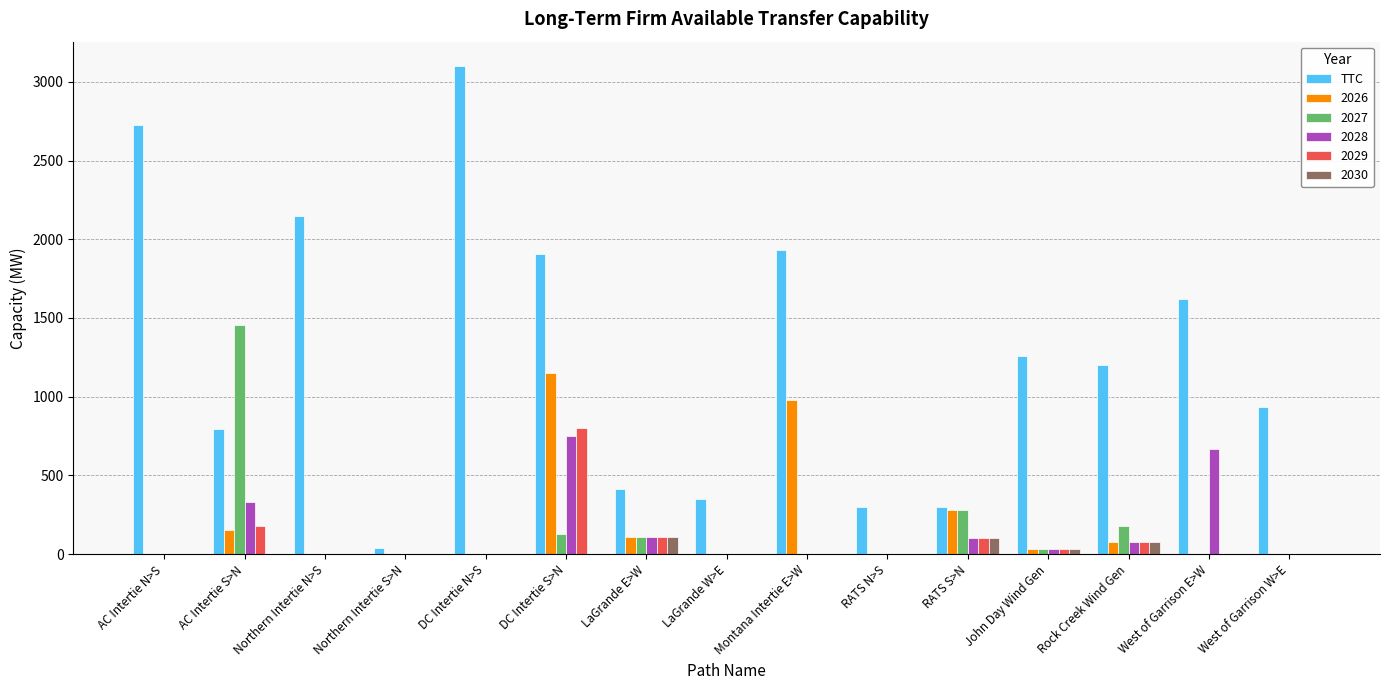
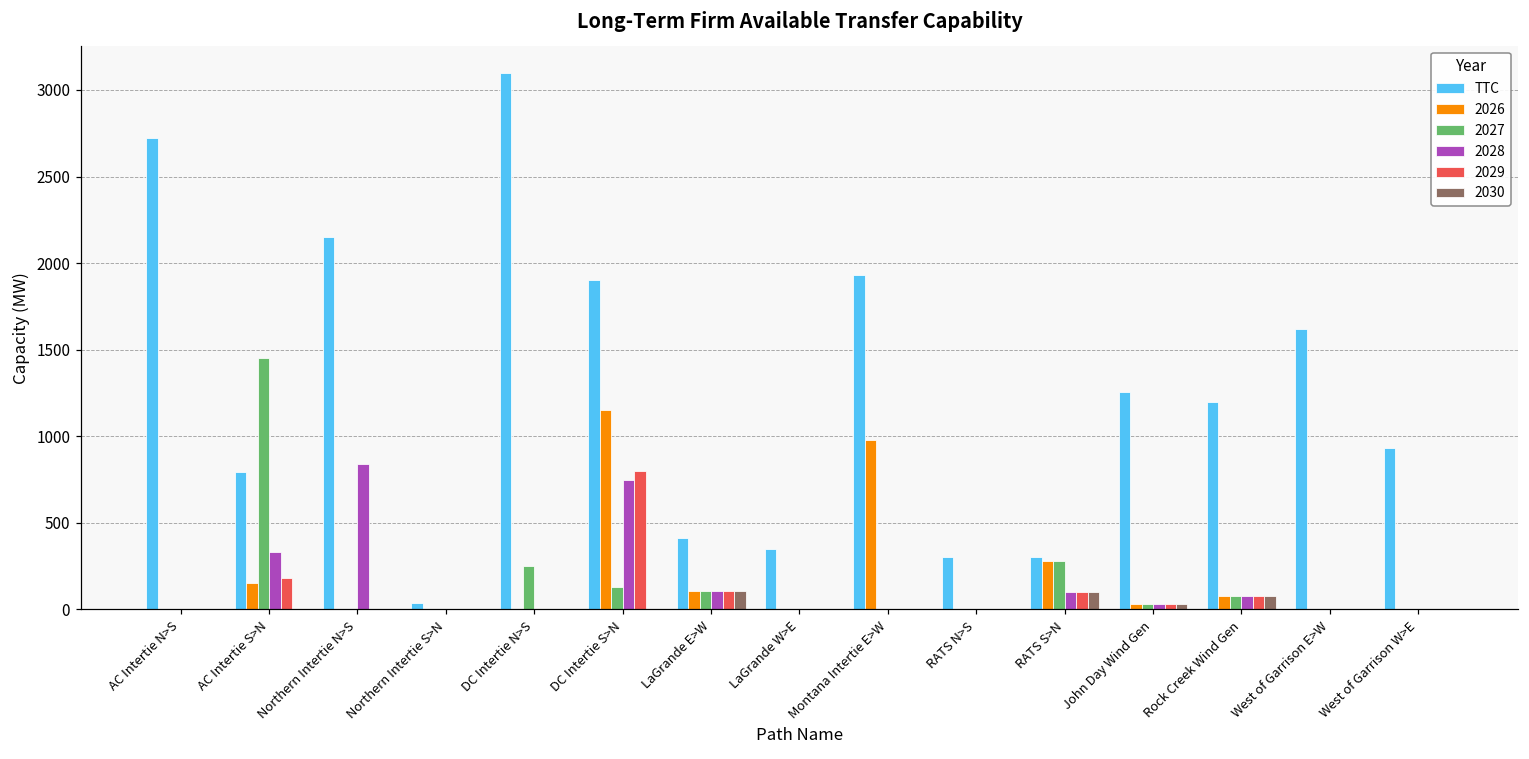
2028, Northern Intertie N>S: 0 -> 840
2027, DC Intertie N>S: 0 -> 250
2027, Rock Creek Wind Gen: 180 -> 80
2028, West of Garrison E>W: 670 -> 0
